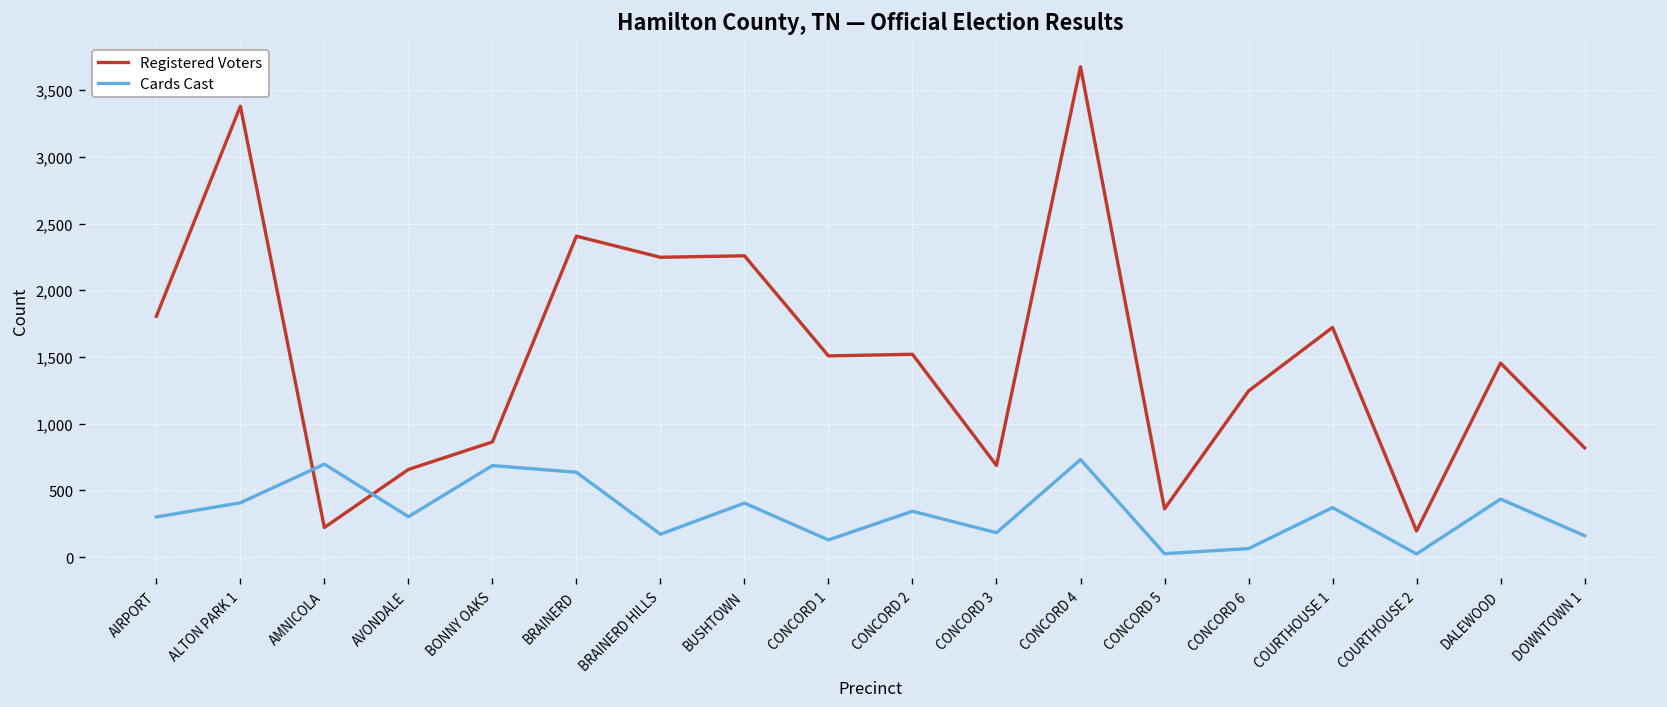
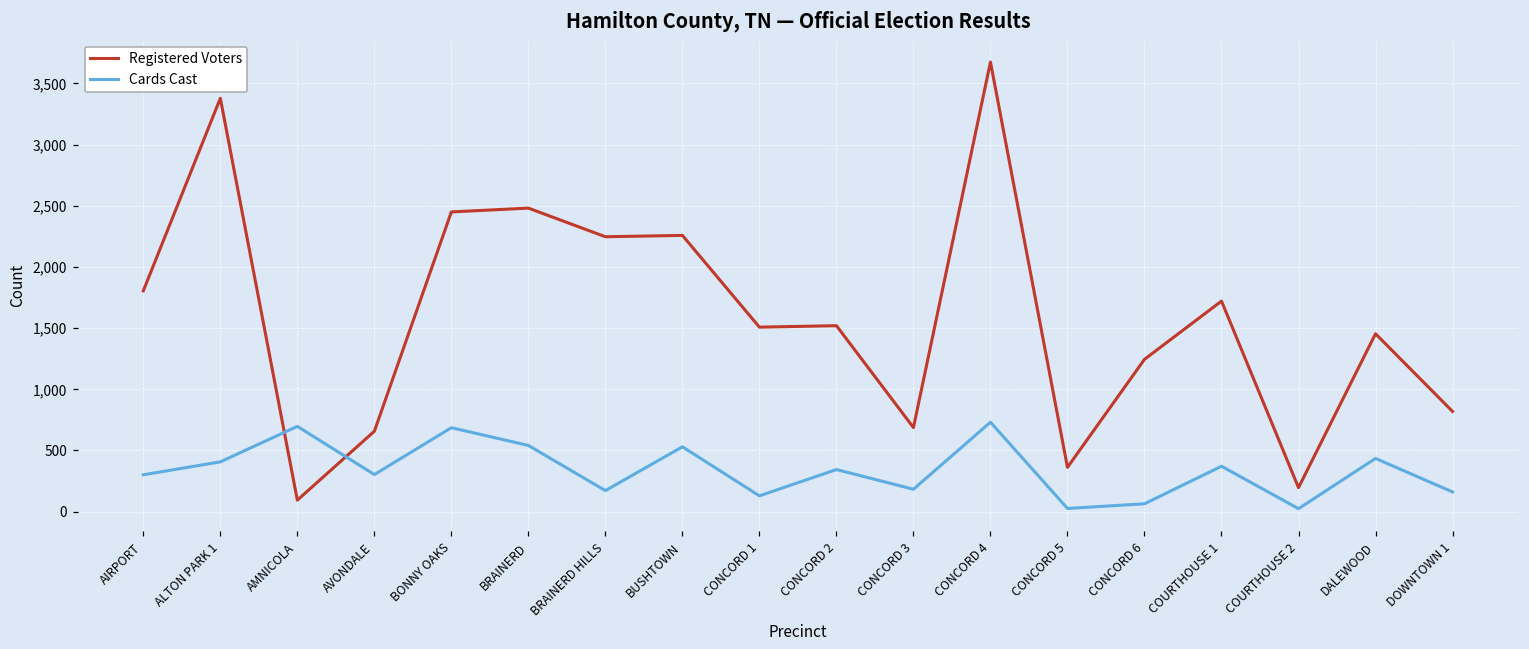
Registered Voters, AMNICOLA: 220 -> 90
Registered Voters, BONNY OAKS: 860 -> 2,450
Registered Voters, BRAINERD: 2,410 -> 2,480
Cards Cast, BRAINERD: 640 -> 540
Cards Cast, BUSHTOWN: 410 -> 530
